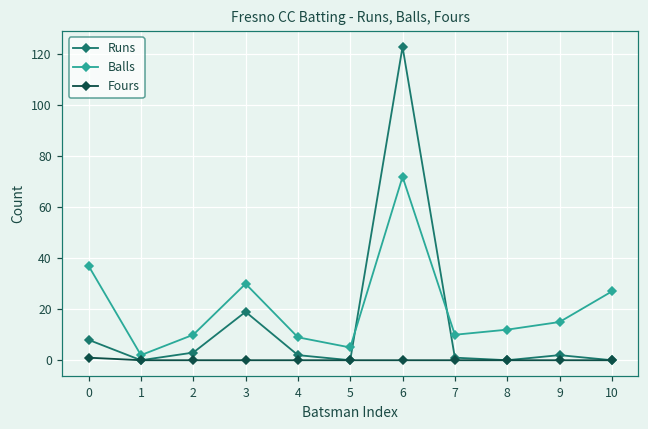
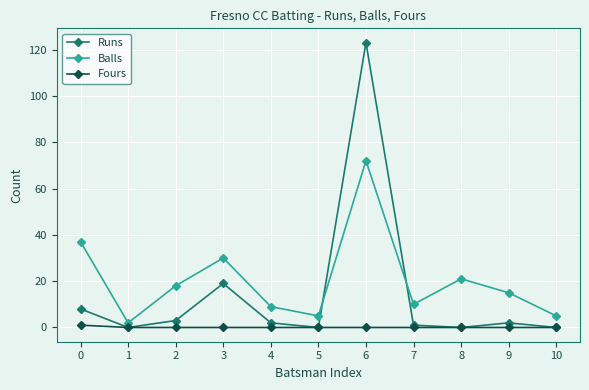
Balls, 2: 10 -> 18
Balls, 8: 12 -> 21
Balls, 10: 27 -> 5
